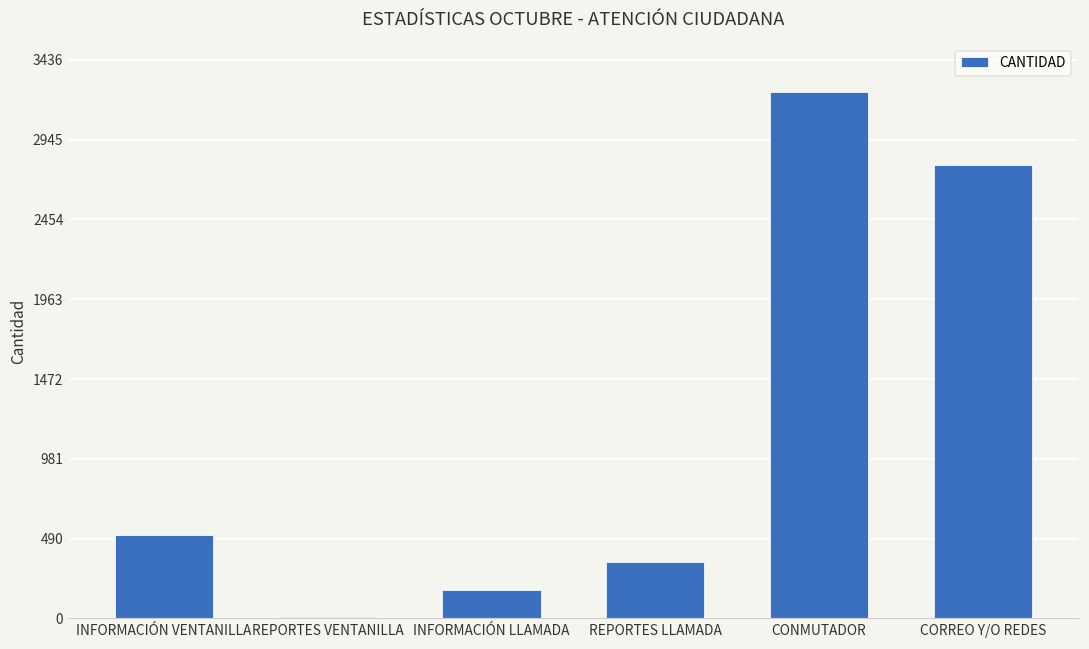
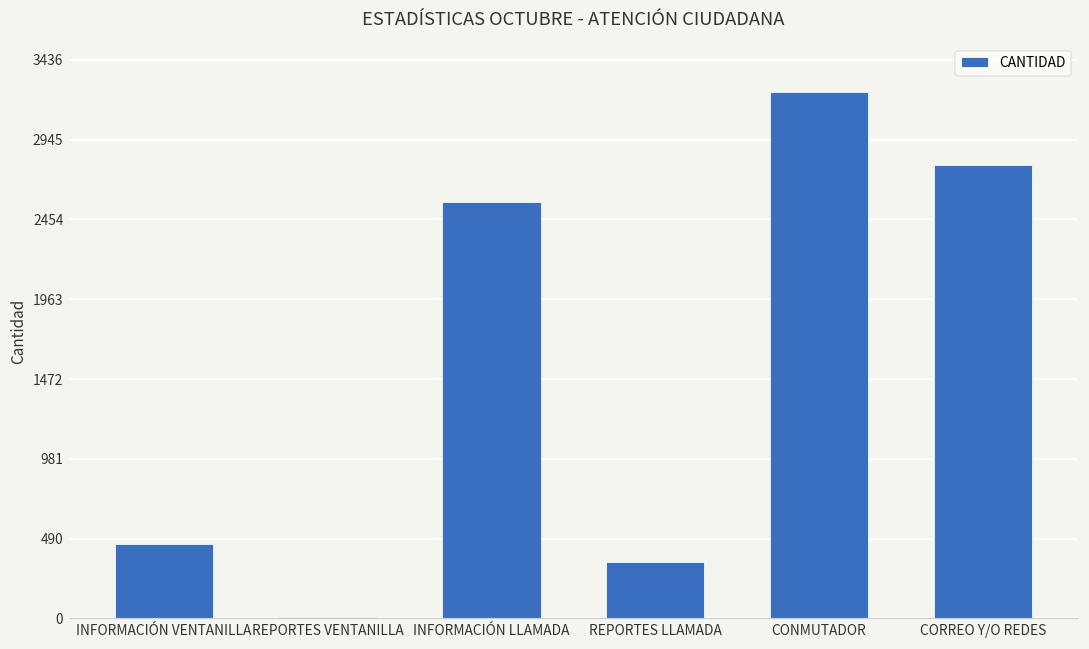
INFORMACIÓN VENTANILLA: 510 -> 460
INFORMACIÓN LLAMADA: 180 -> 2560
